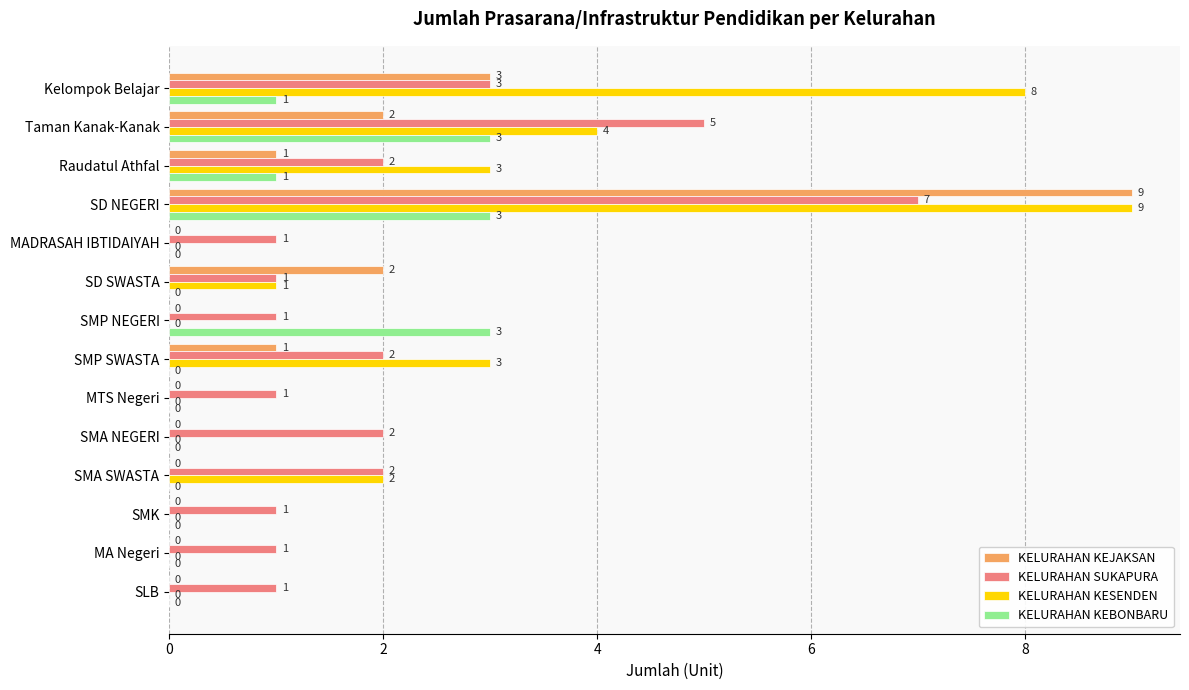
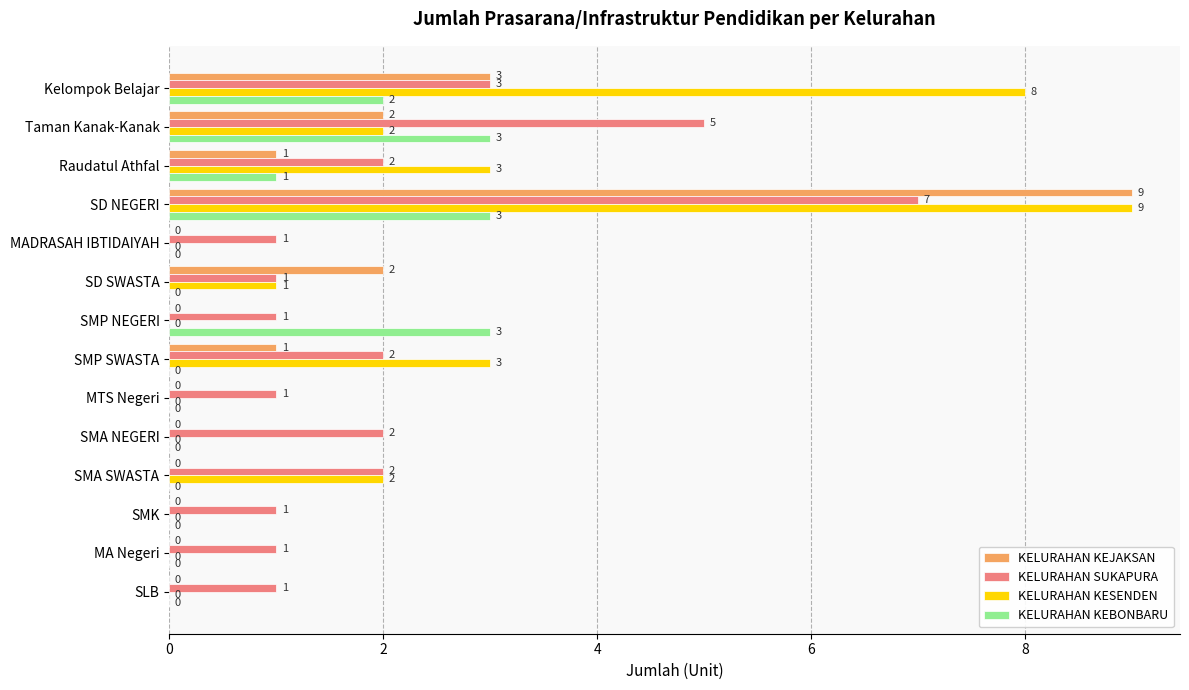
KELURAHAN KEBONBARU, Kelompok Belajar: 1 -> 2
KELURAHAN KESENDEN, Taman Kanak-Kanak: 4 -> 2
